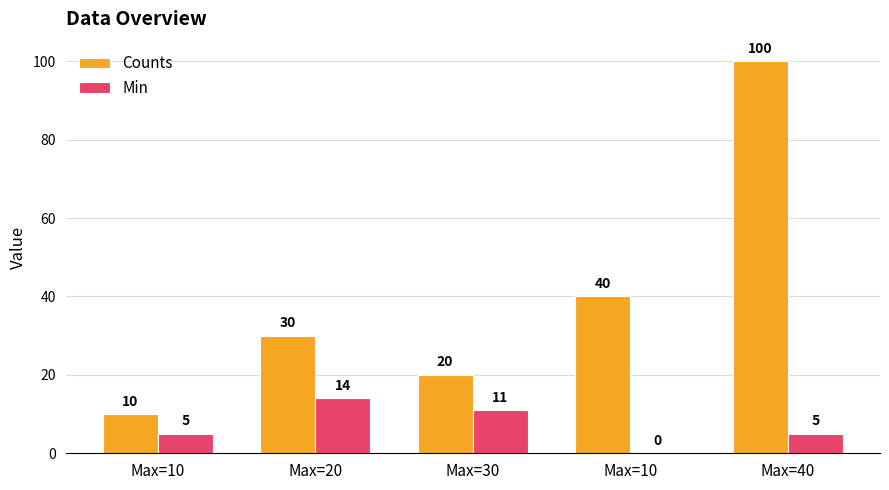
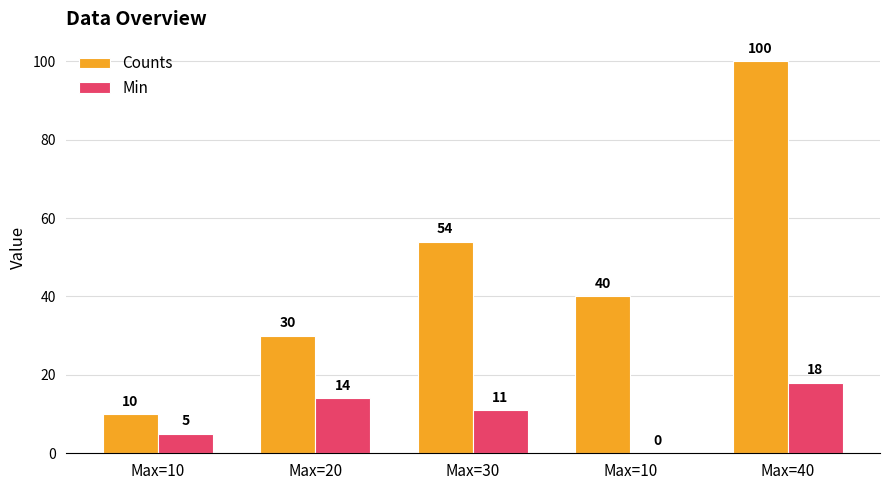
Counts, Max=30: 20 -> 54
Min, Max=40: 5 -> 18
